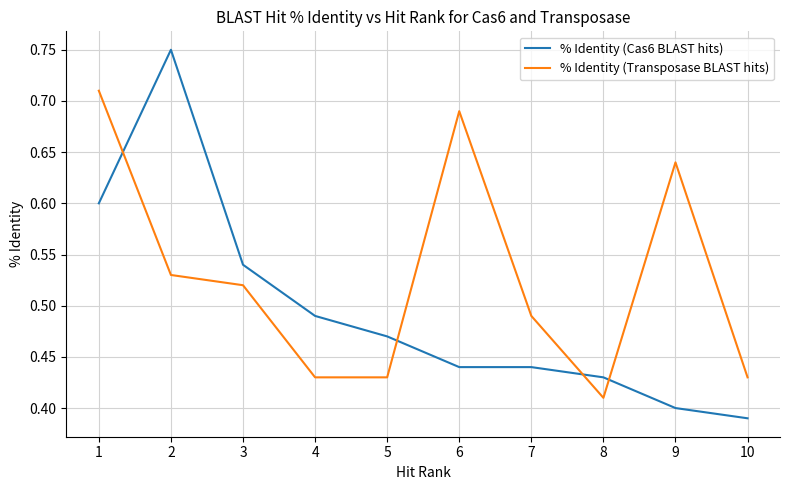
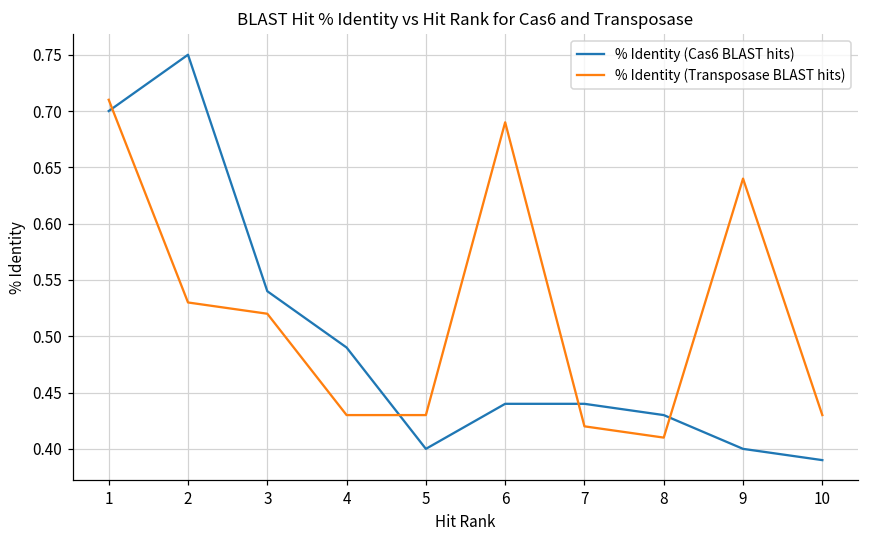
% Identity (Cas6 BLAST hits), 1: 0.6 -> 0.7
% Identity (Cas6 BLAST hits), 5: 0.47 -> 0.40
% Identity (Transposase BLAST hits), 7: 0.49 -> 0.42
